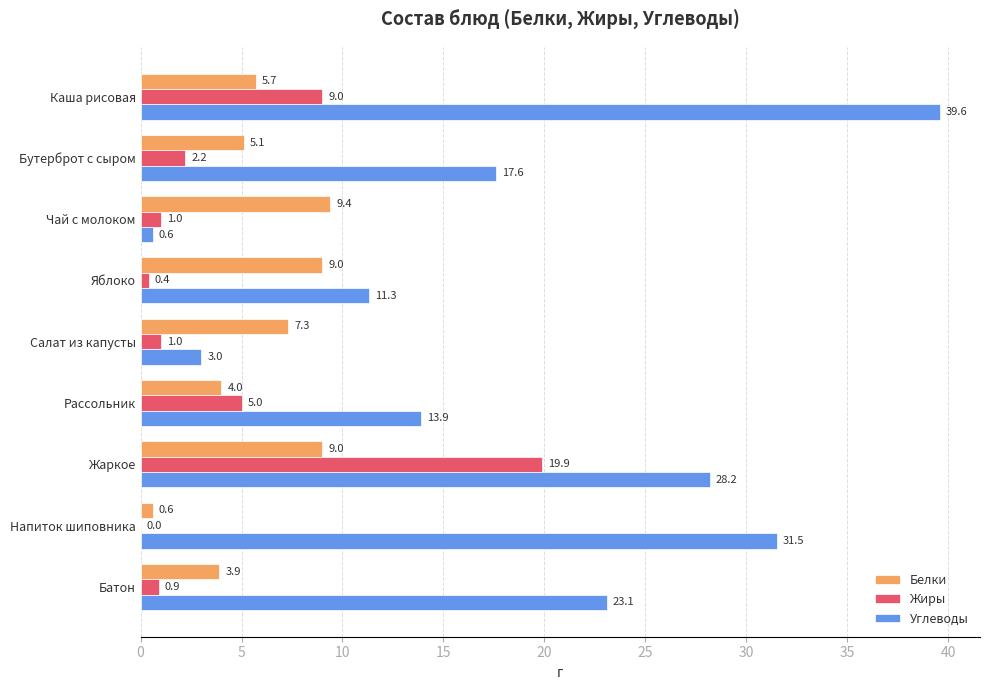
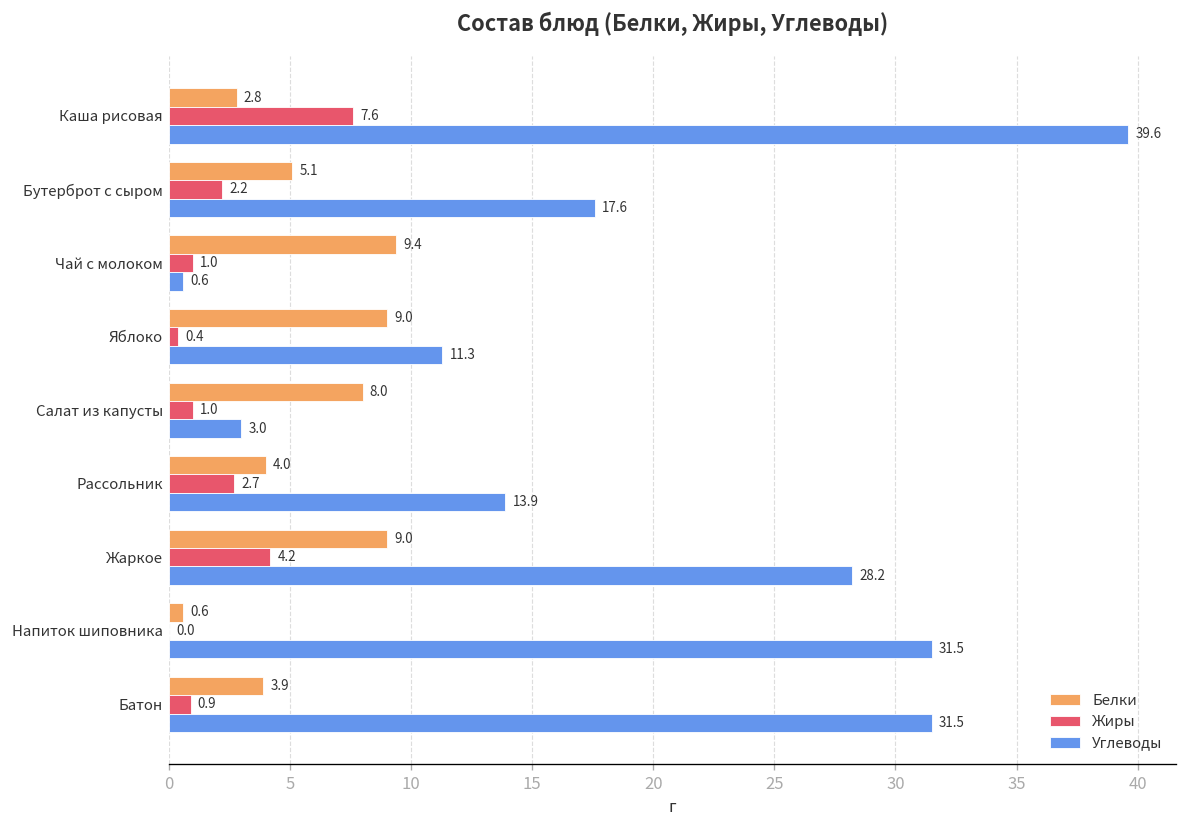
Белки, Каша рисовая: 5.7 -> 2.8
Жиры, Каша рисовая: 9.0 -> 7.6
Белки, Салат из капусты: 7.3 -> 8.0
Жиры, Рассольник: 5.0 -> 2.7
Жиры, Жаркое: 19.9 -> 4.2
Углеводы, Батон: 23.1 -> 31.5
